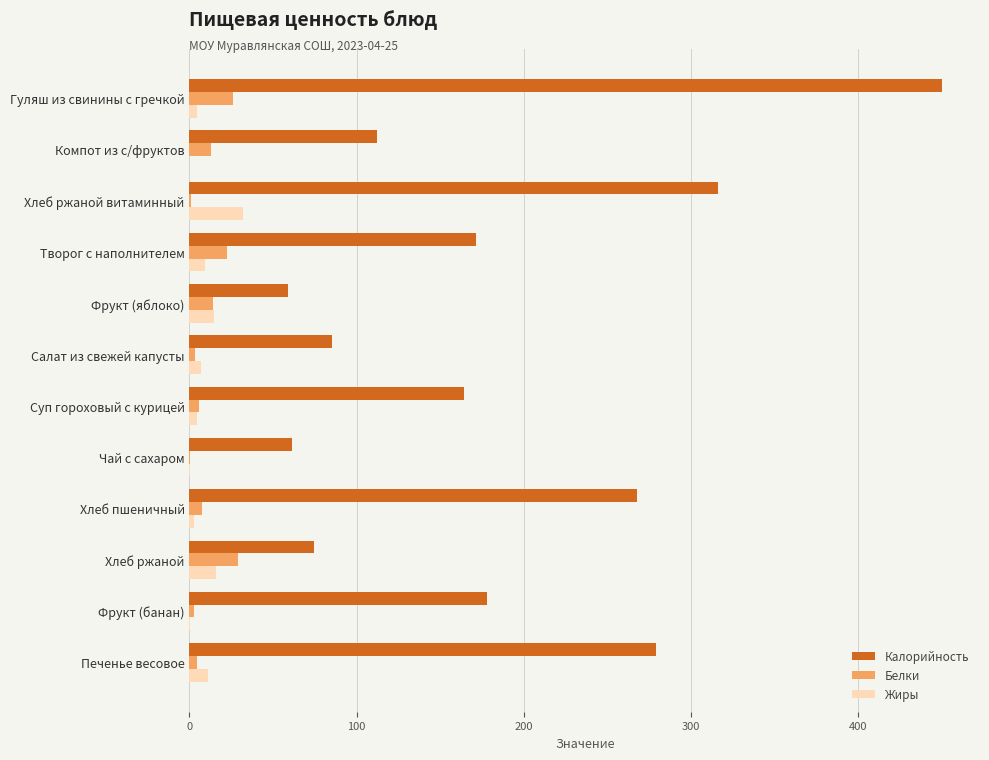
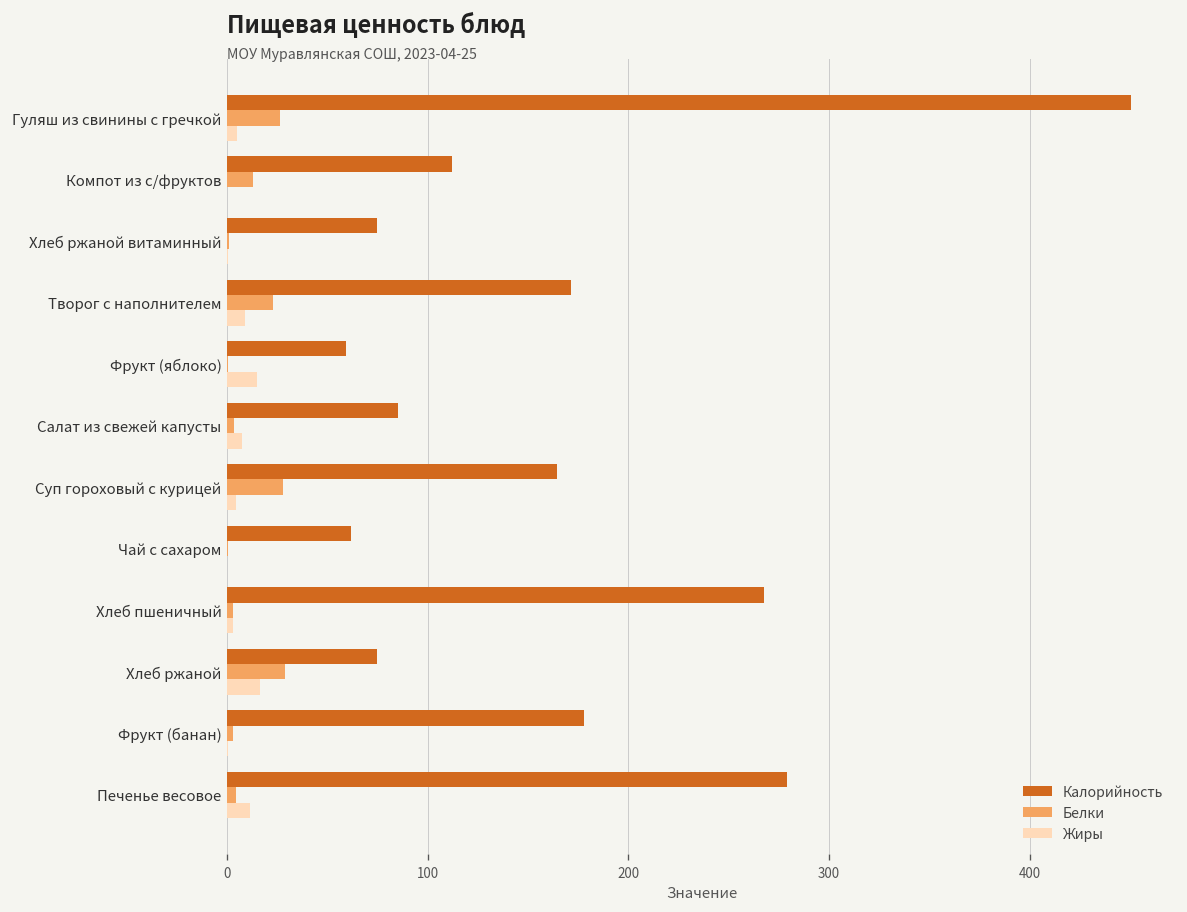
Калорийность, Хлеб ржаной витаминный: 316 -> 74
Жиры, Хлеб ржаной витаминный: 32 -> 0
Белки, Фрукт (яблоко): 14 -> 0
Белки, Суп гороховый с курицей: 5 -> 28
Белки, Хлеб пшеничный: 8 -> 3
